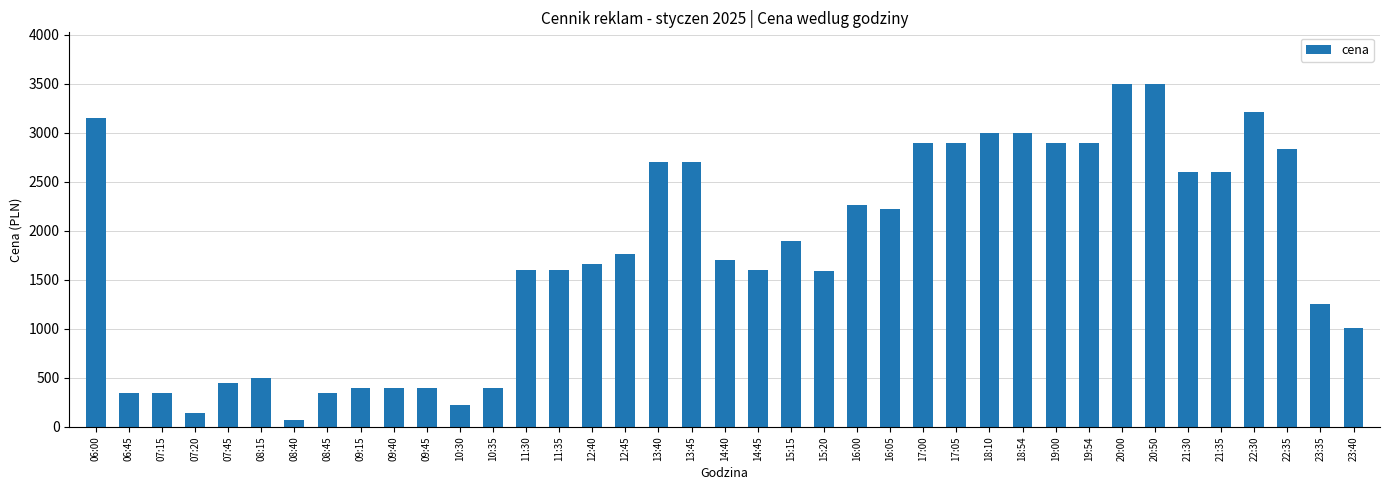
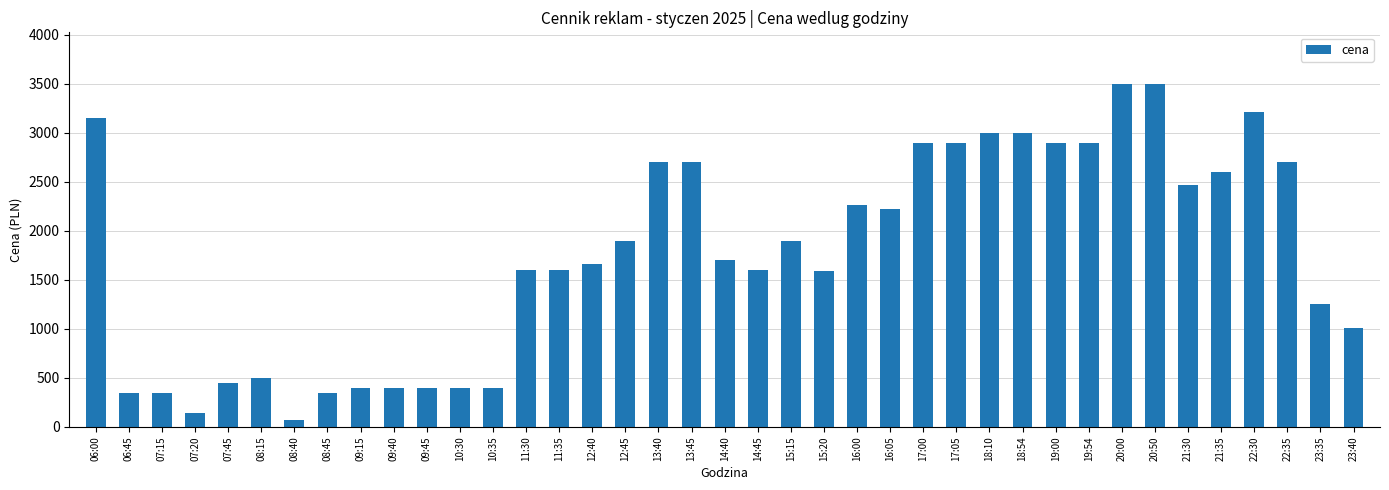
10:30: 200 -> 400
12:45: 1800 -> 1900
21:30: 2600 -> 2500
22:35: 2800 -> 2700
